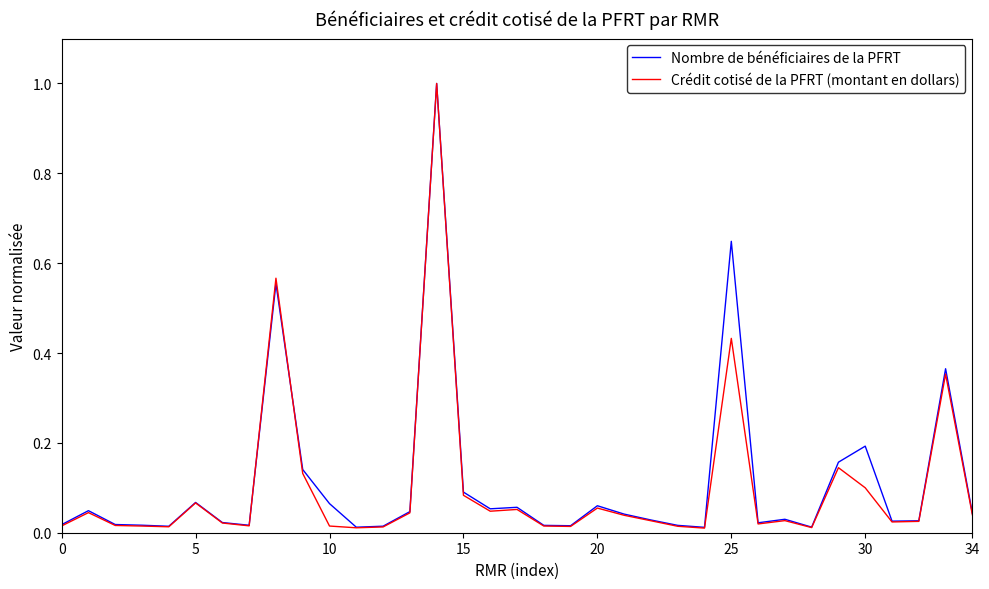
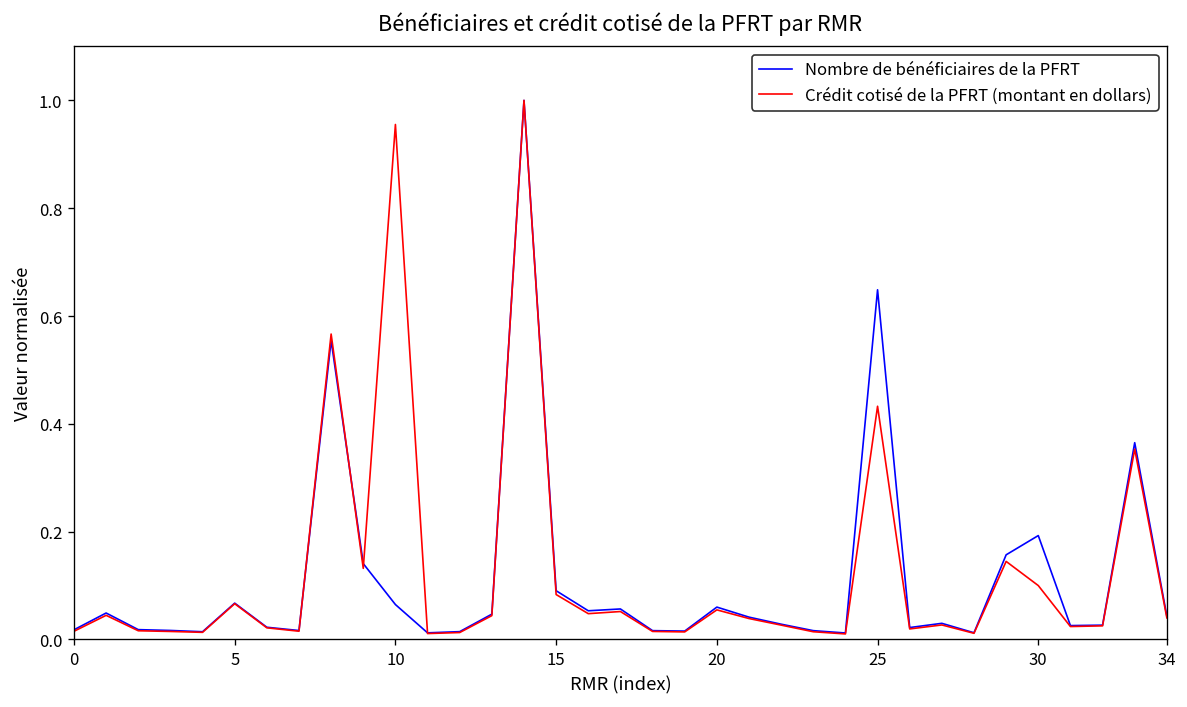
Crédit cotisé de la PFRT (montant en dollars), 10: 0.01 -> 0.96
